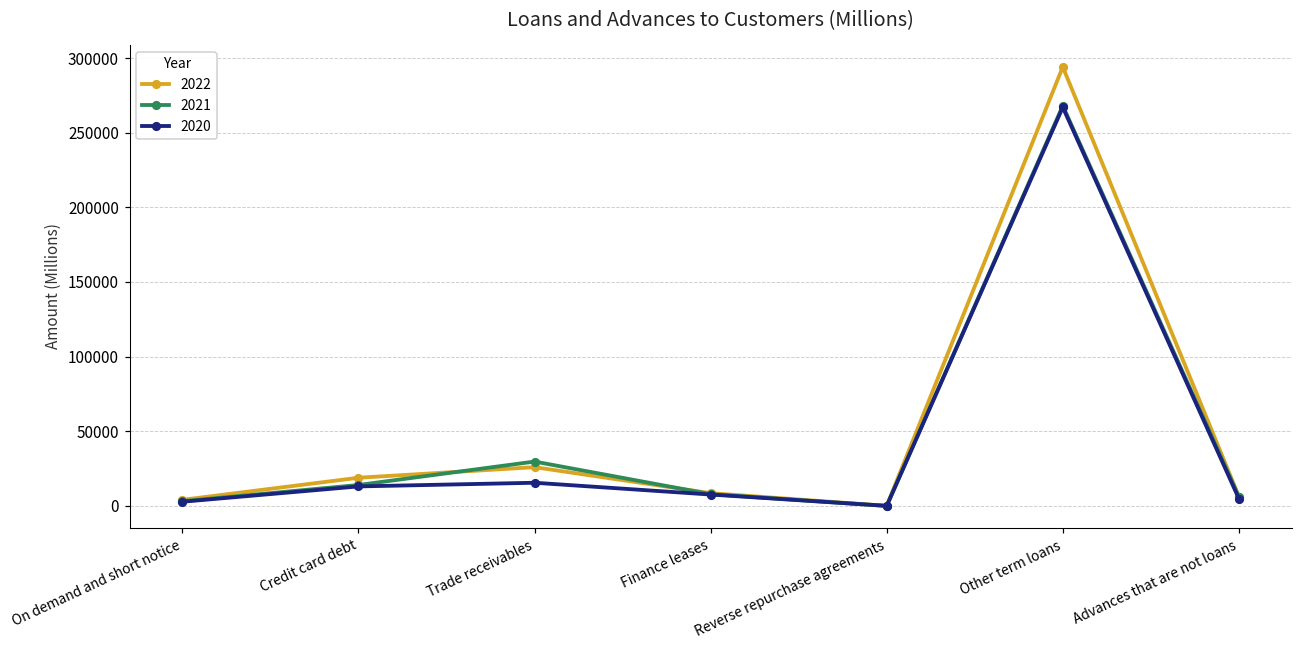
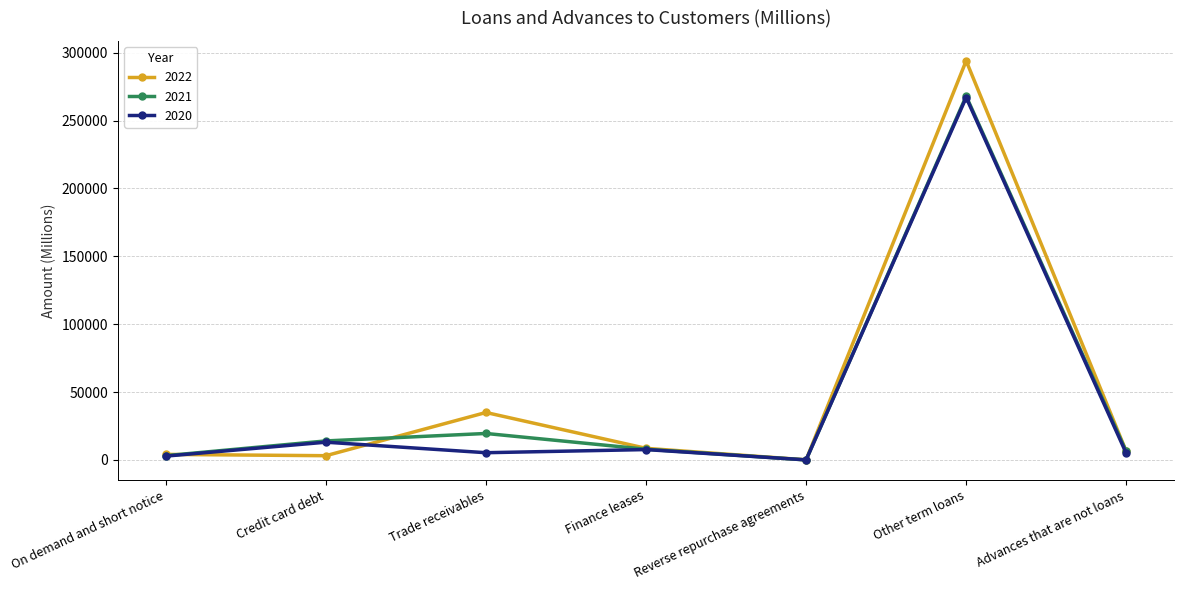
2022, Credit card debt: 19000 -> 3000
2022, Trade receivables: 26000 -> 35000
2021, Trade receivables: 30000 -> 20000
2020, Trade receivables: 16000 -> 5000
